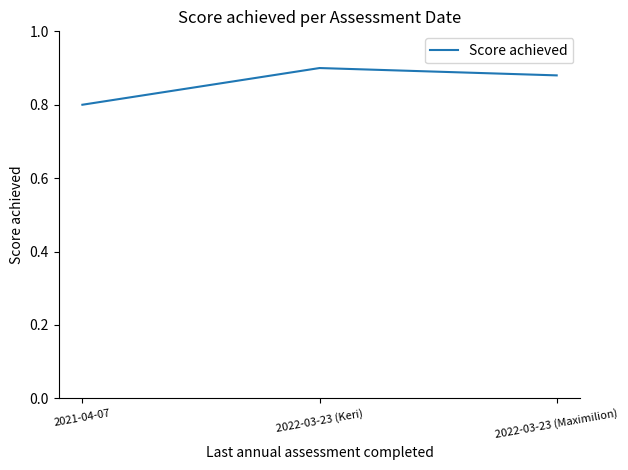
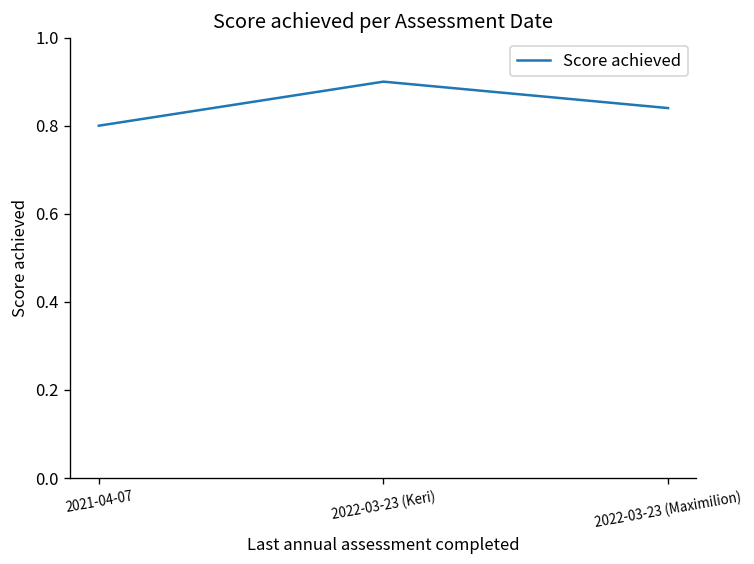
2022-03-23 (Maximilion): 0.88 -> 0.84
